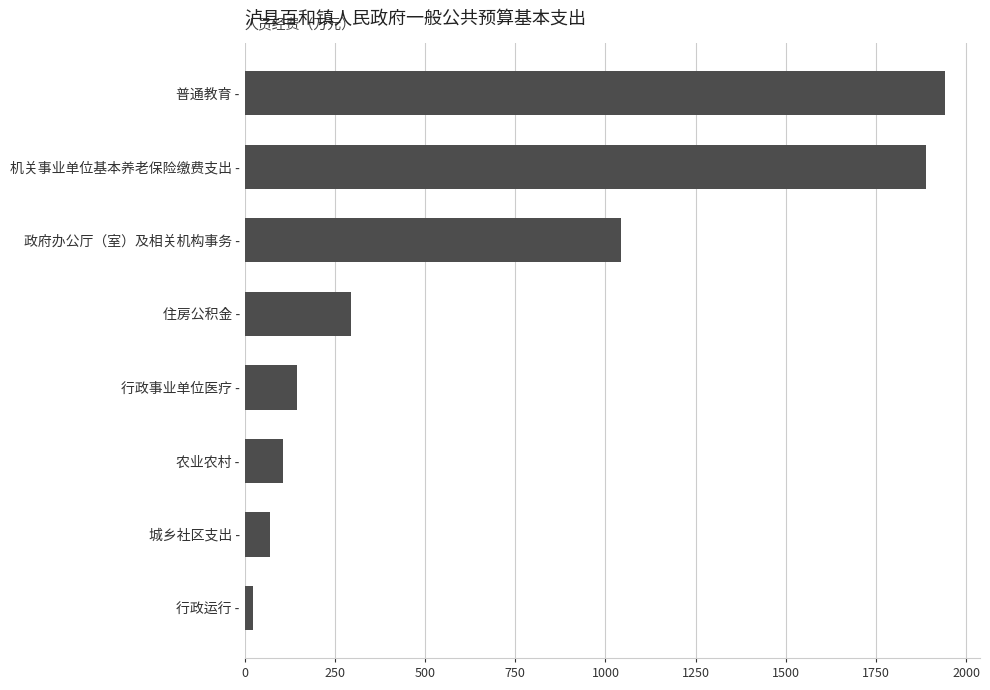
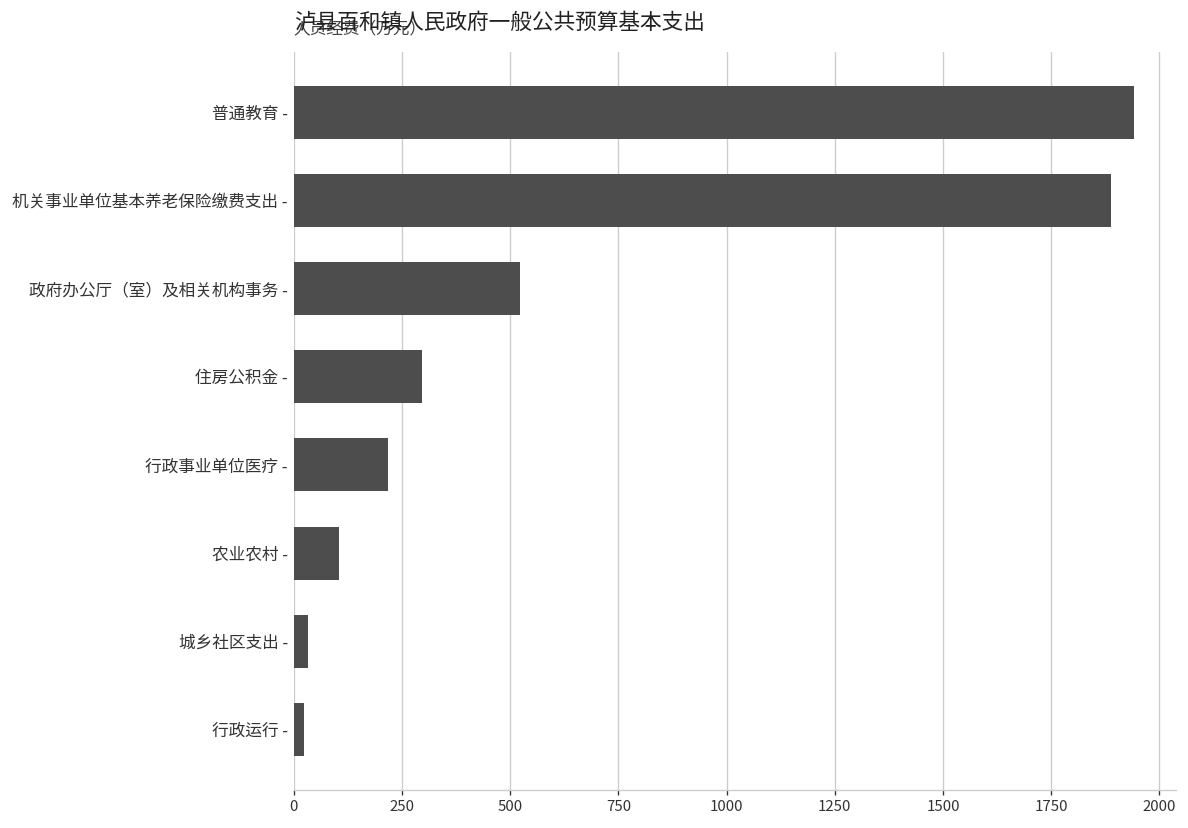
政府办公厅（室）及相关机构事务 -: 1040 -> 520
行政事业单位医疗 -: 140 -> 220
城乡社区支出 -: 70 -> 30
